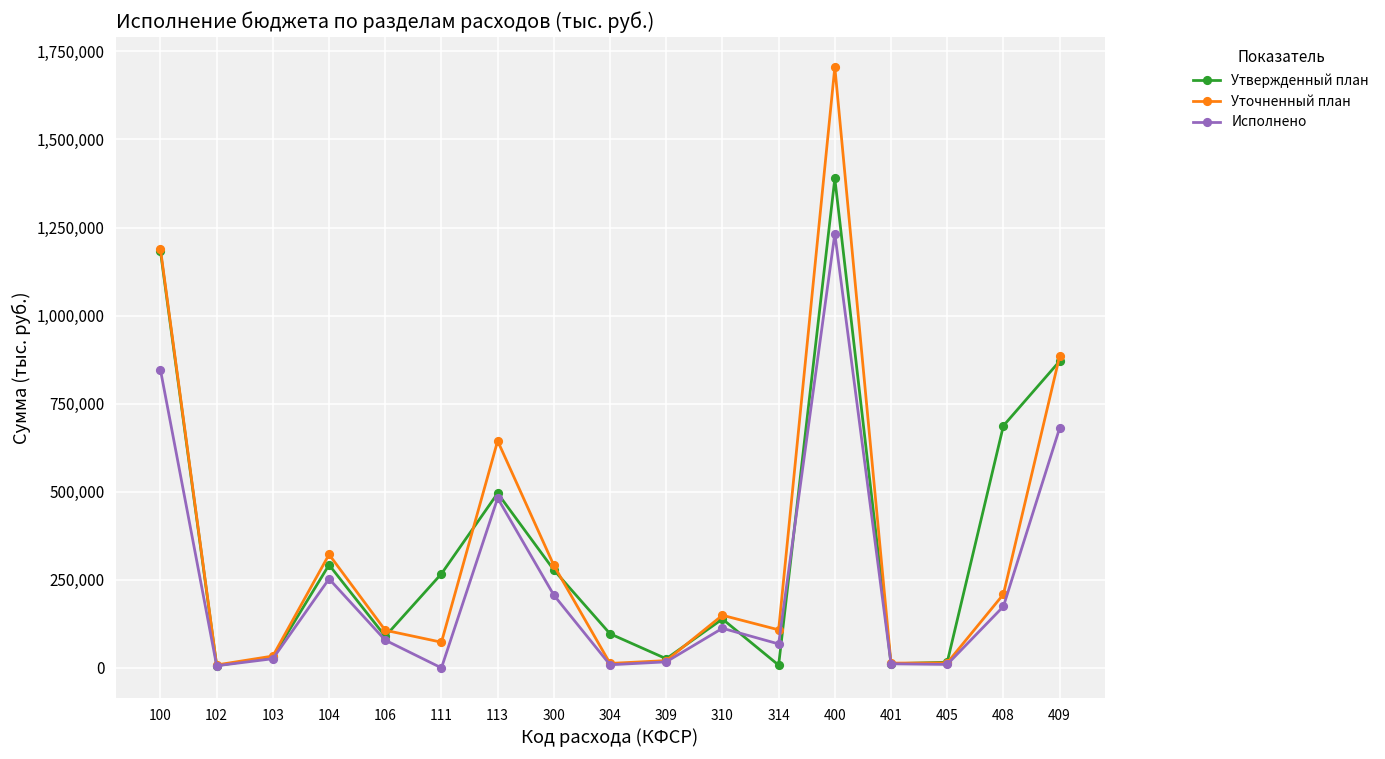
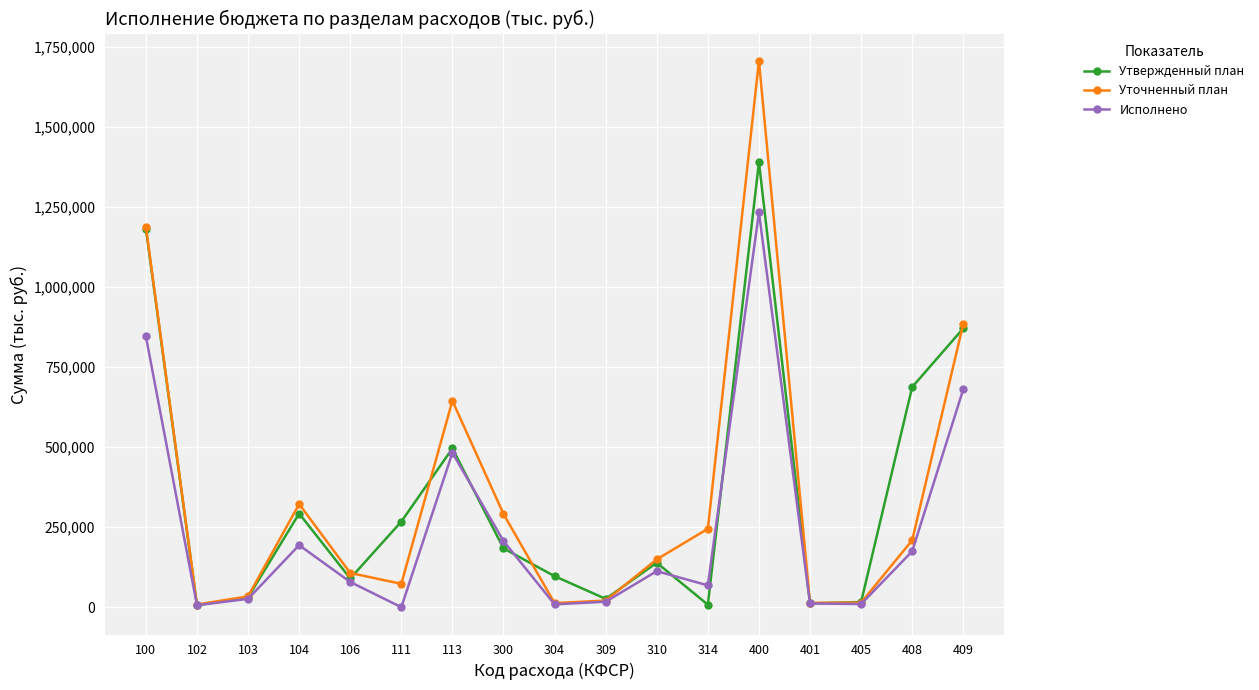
Исполнено, 104: 250,000 -> 190,000
Утвержденный план, 300: 280,000 -> 180,000
Уточненный план, 314: 110,000 -> 240,000
